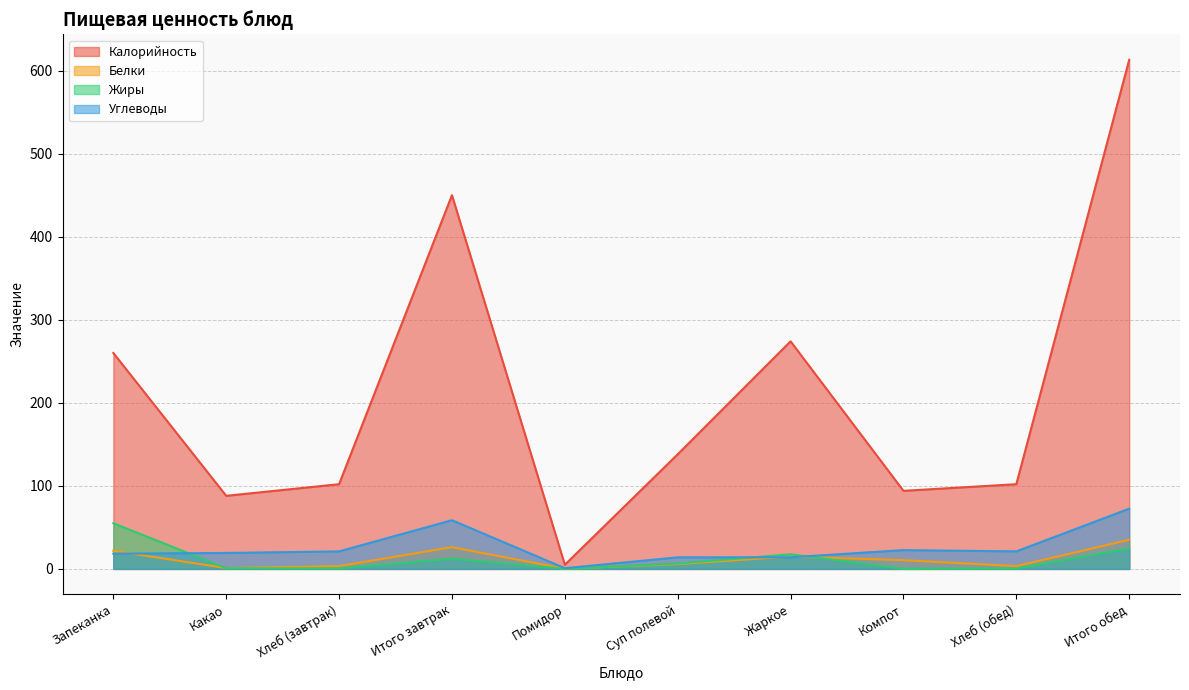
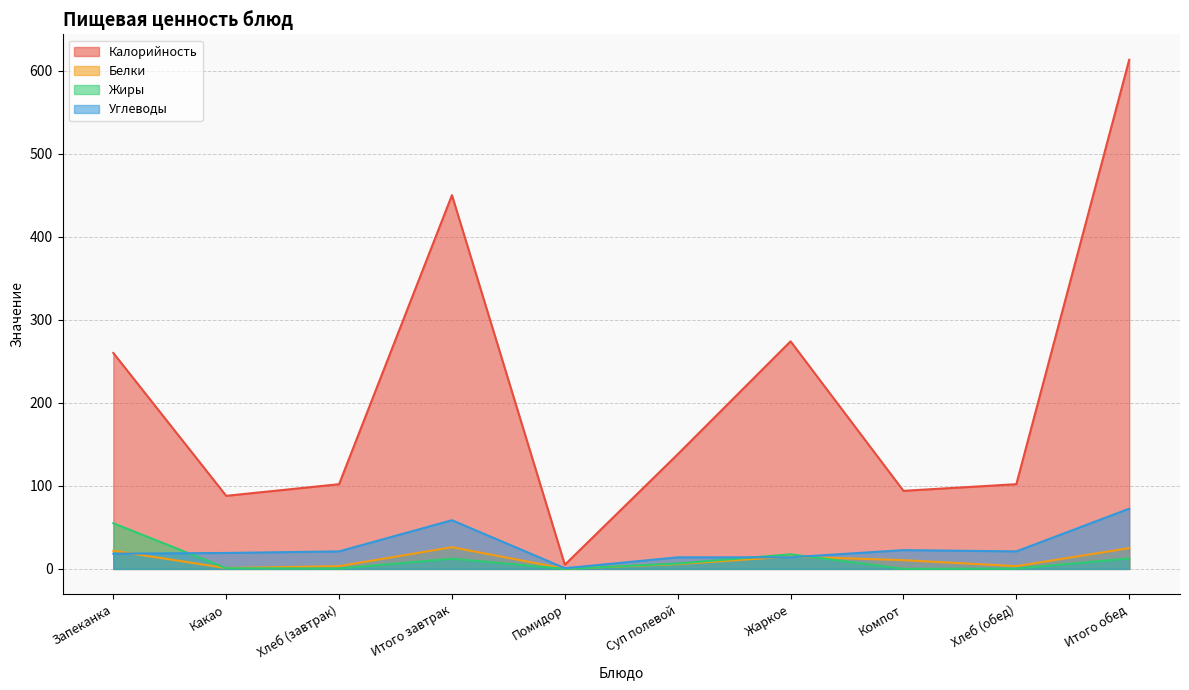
Белки, Итого обед: 40 -> 30
Жиры, Итого обед: 20 -> 10
